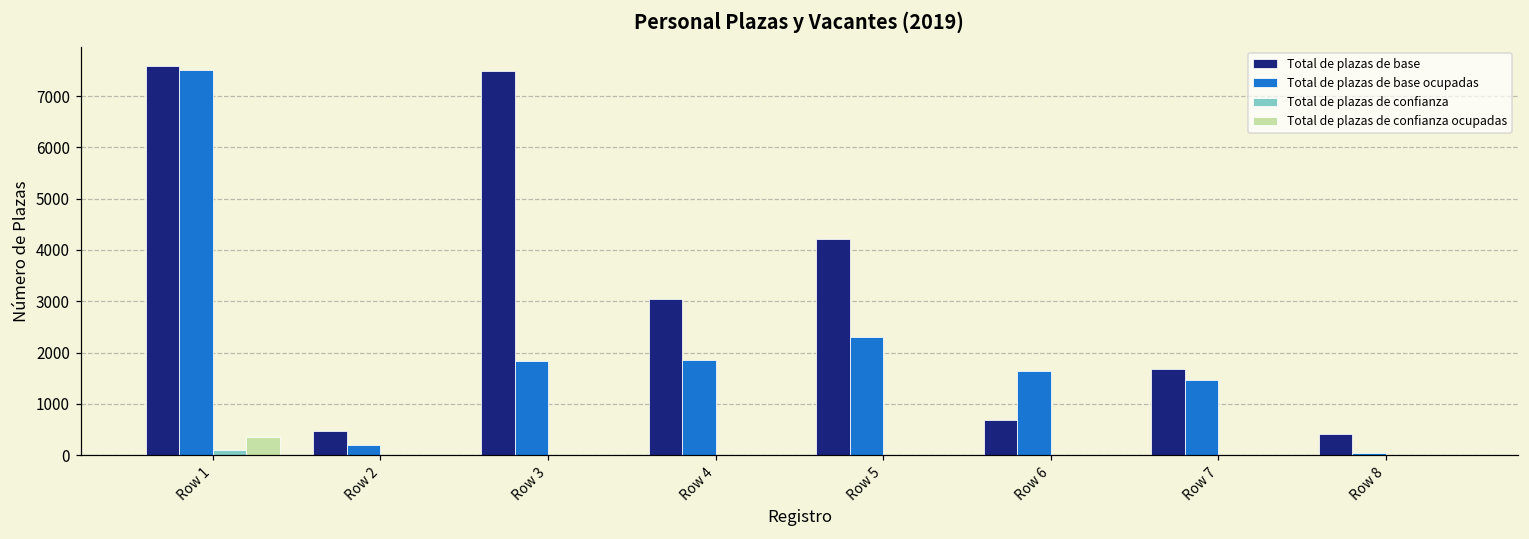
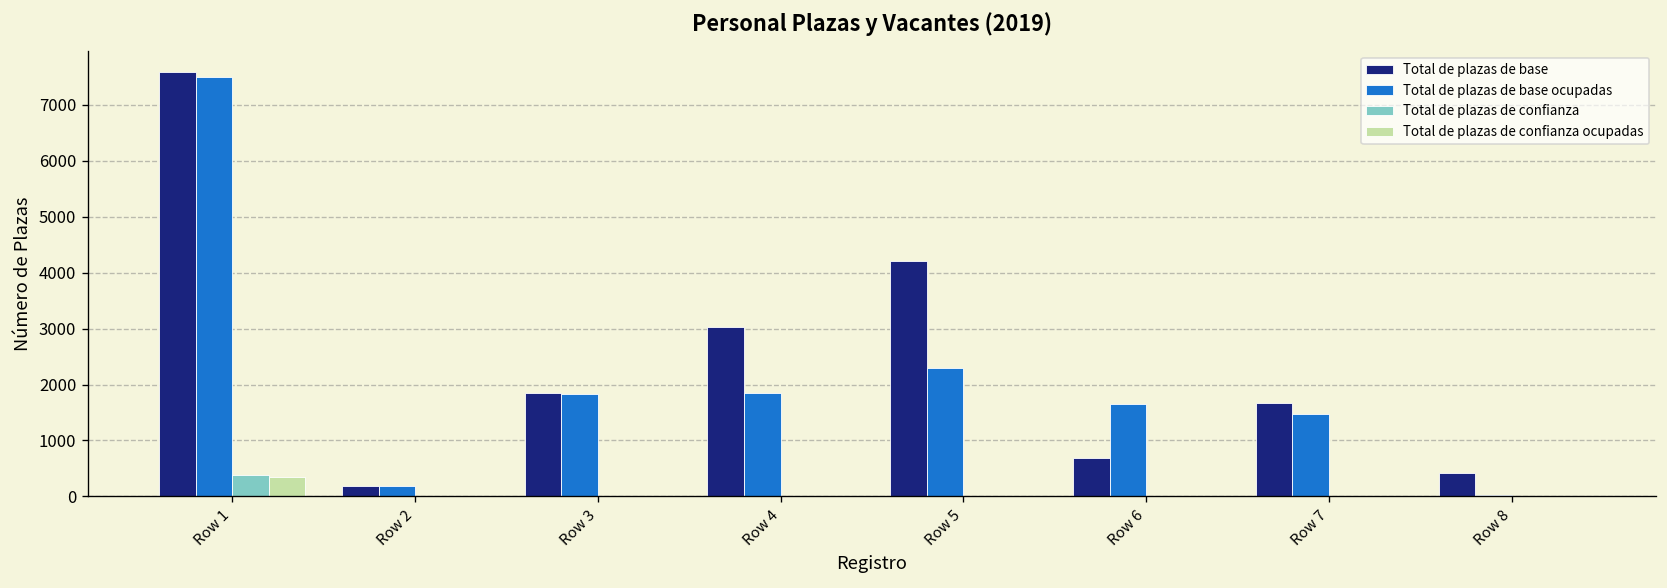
Total de plazas de confianza, Row 1: 100 -> 400
Total de plazas de base, Row 2: 500 -> 200
Total de plazas de base, Row 3: 7500 -> 1800
